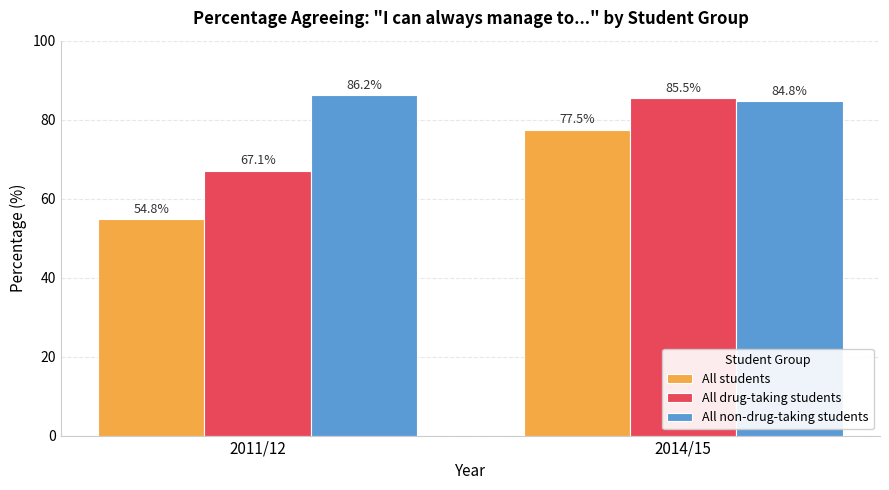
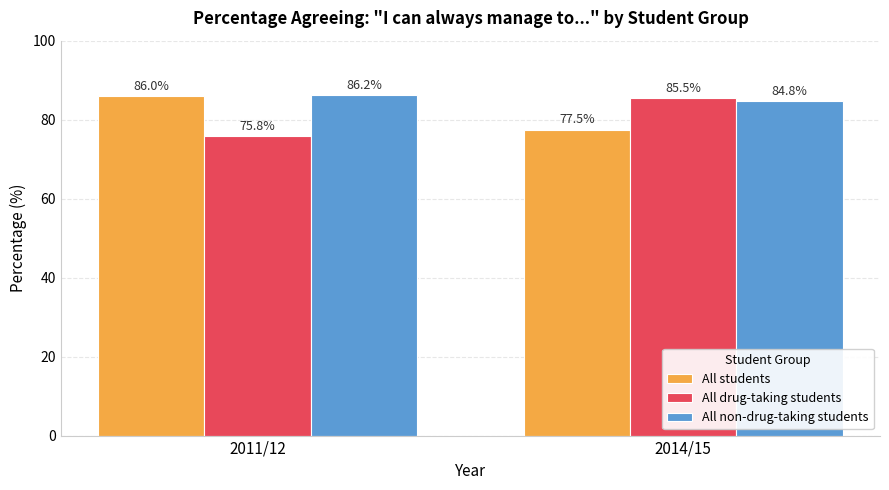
All students, 2011/12: 54.8% -> 86.0%
All drug-taking students, 2011/12: 67.1% -> 75.8%
